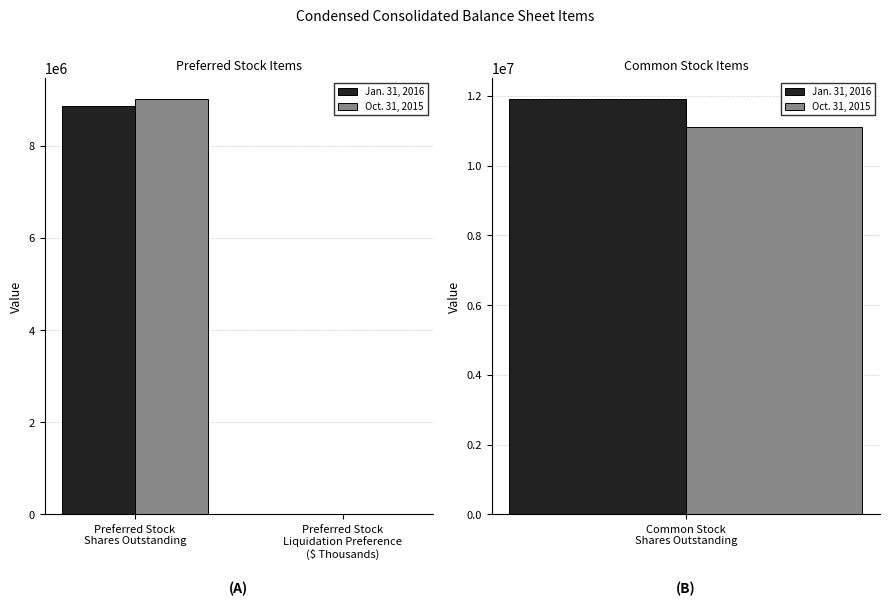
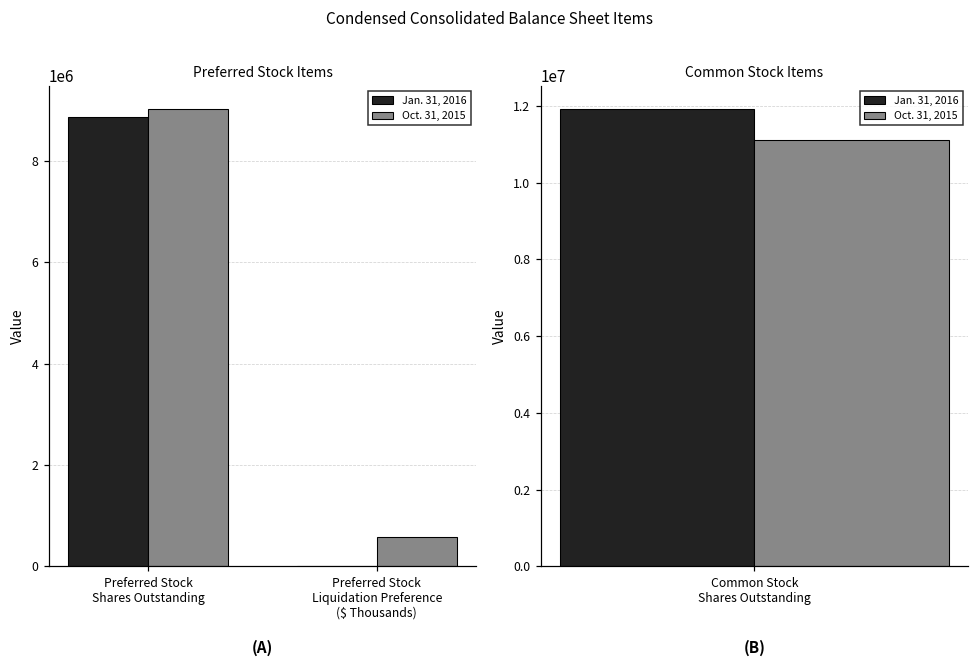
Preferred Stock Items, Oct. 31, 2015, Preferred Stock Liquidation Preference ($ Thousands): 0 -> 600000
